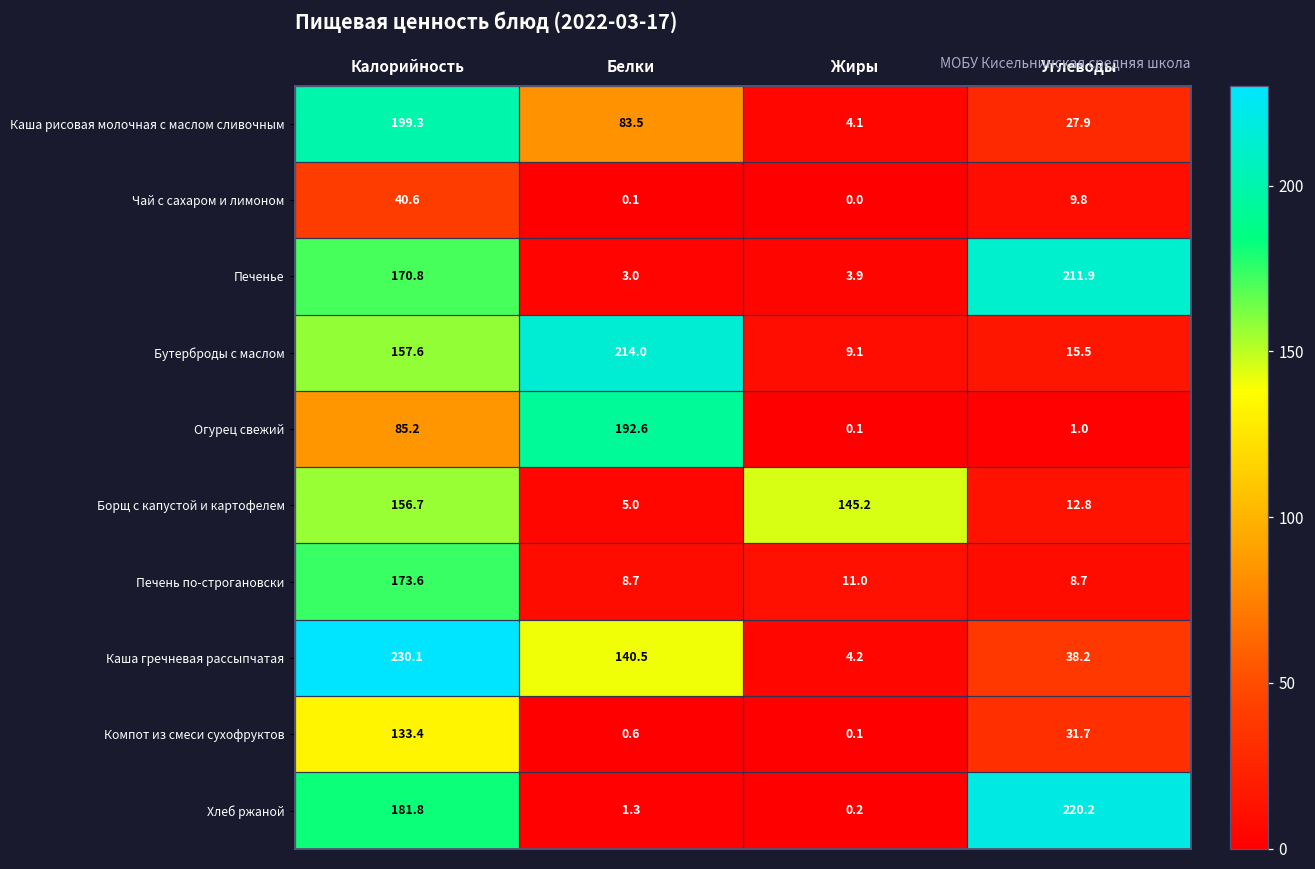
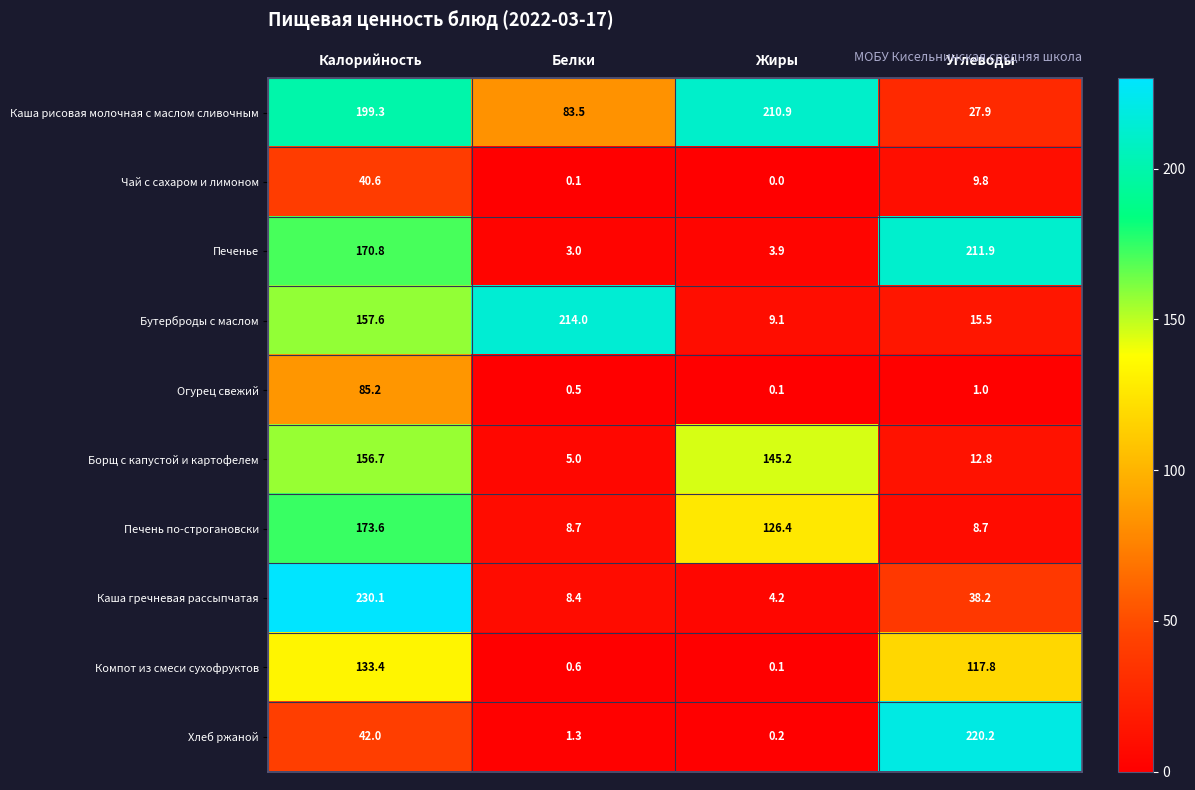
Каша рисовая молочная с маслом сливочным, Жиры: 4.1 -> 210.9
Огурец свежий, Белки: 192.6 -> 0.5
Печень по-строгановски, Жиры: 11.0 -> 126.4
Каша гречневая рассыпчатая, Белки: 140.5 -> 8.4
Компот из смеси сухофруктов, Углеводы: 31.7 -> 117.8
Хлеб ржаной, Калорийность: 181.8 -> 42.0
